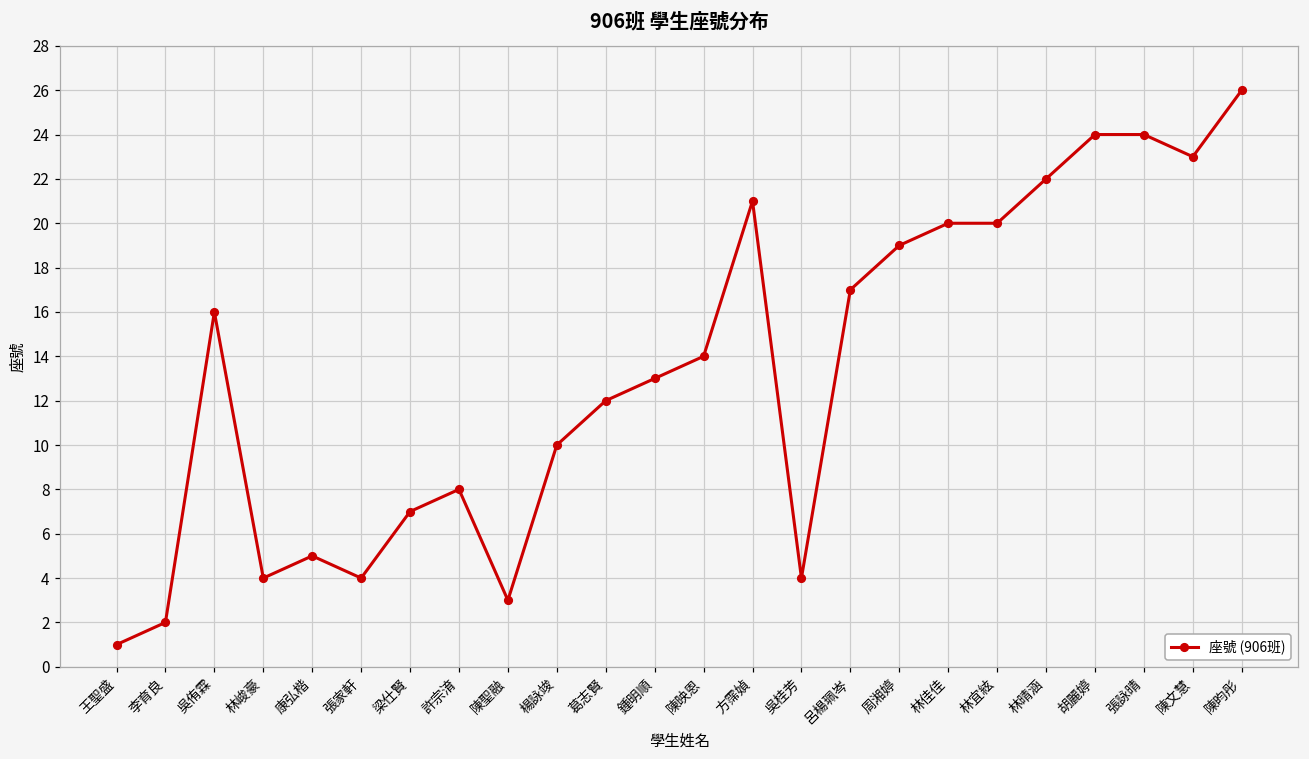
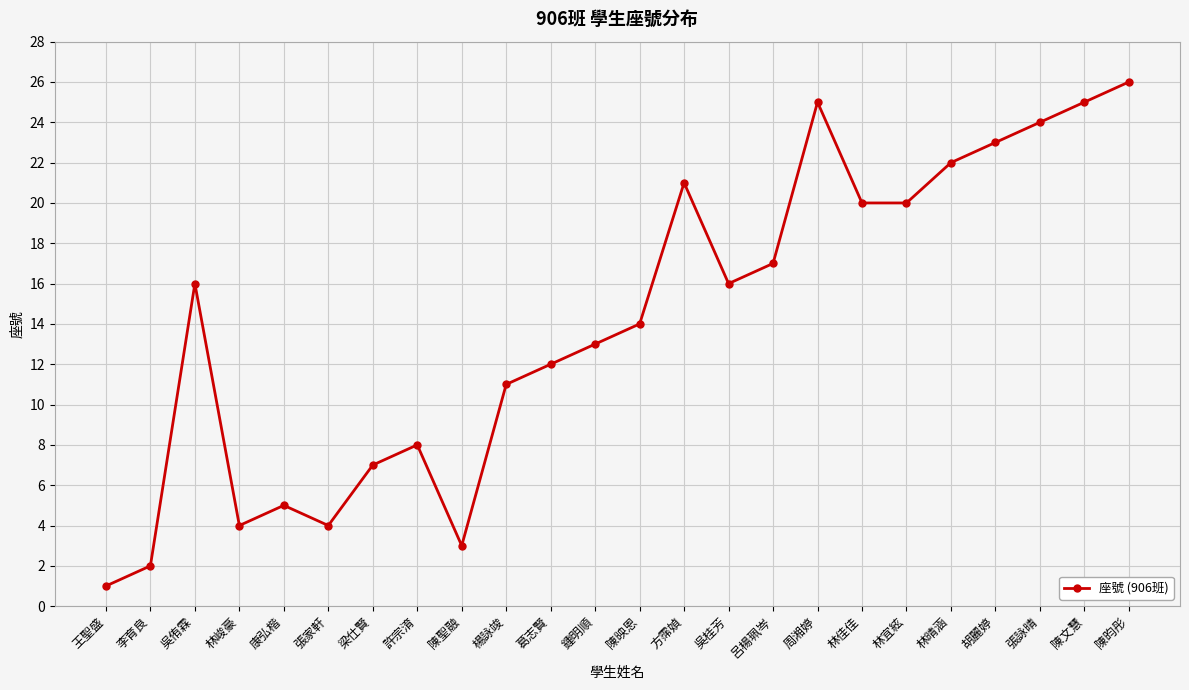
楊詠竣: 10 -> 11
吳桂芳: 4 -> 16
周湘婷: 19 -> 25
胡麗婷: 24 -> 23
陳文慧: 23 -> 25
